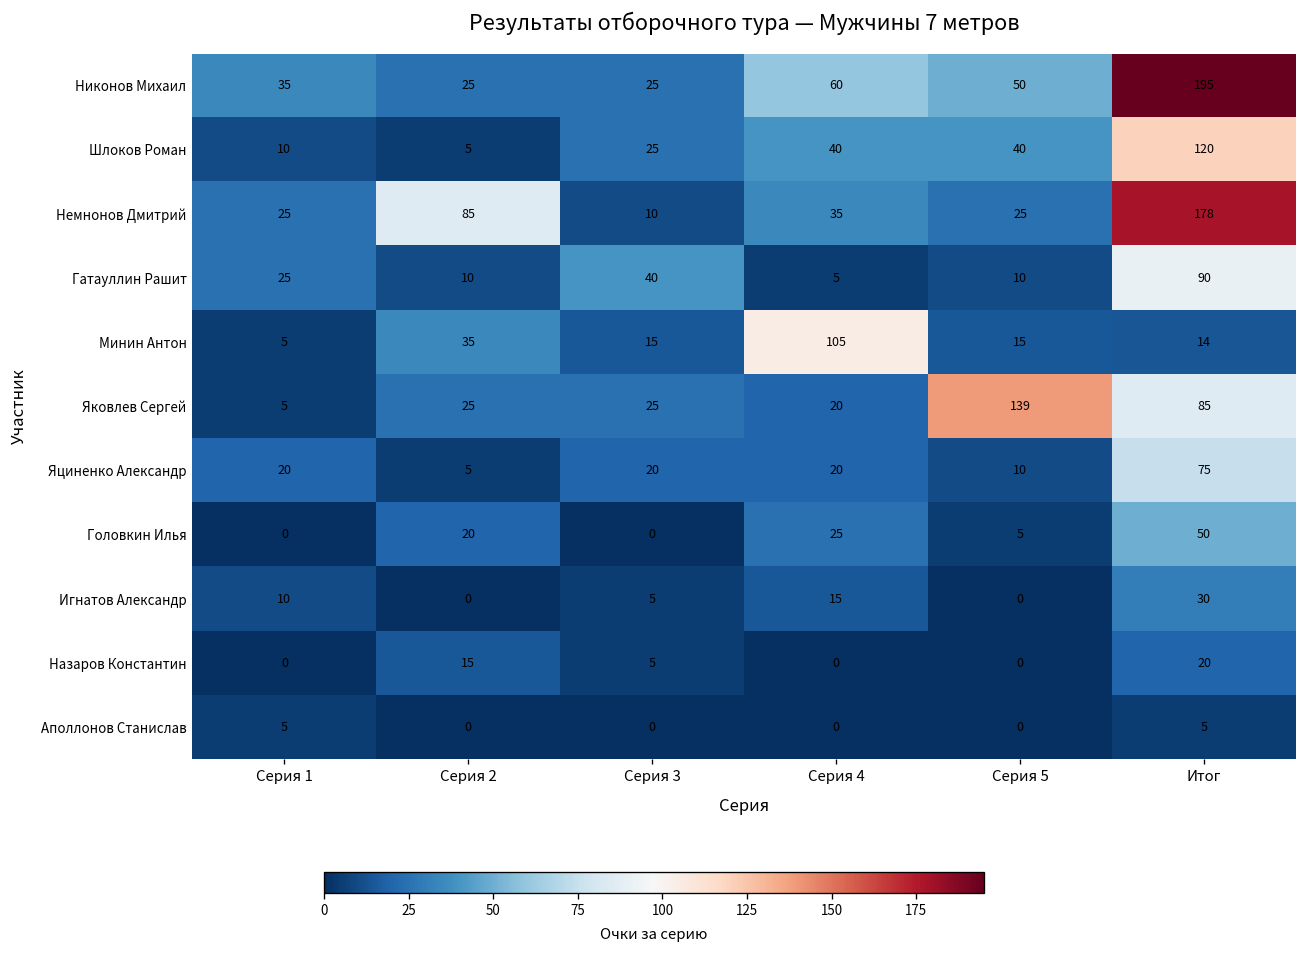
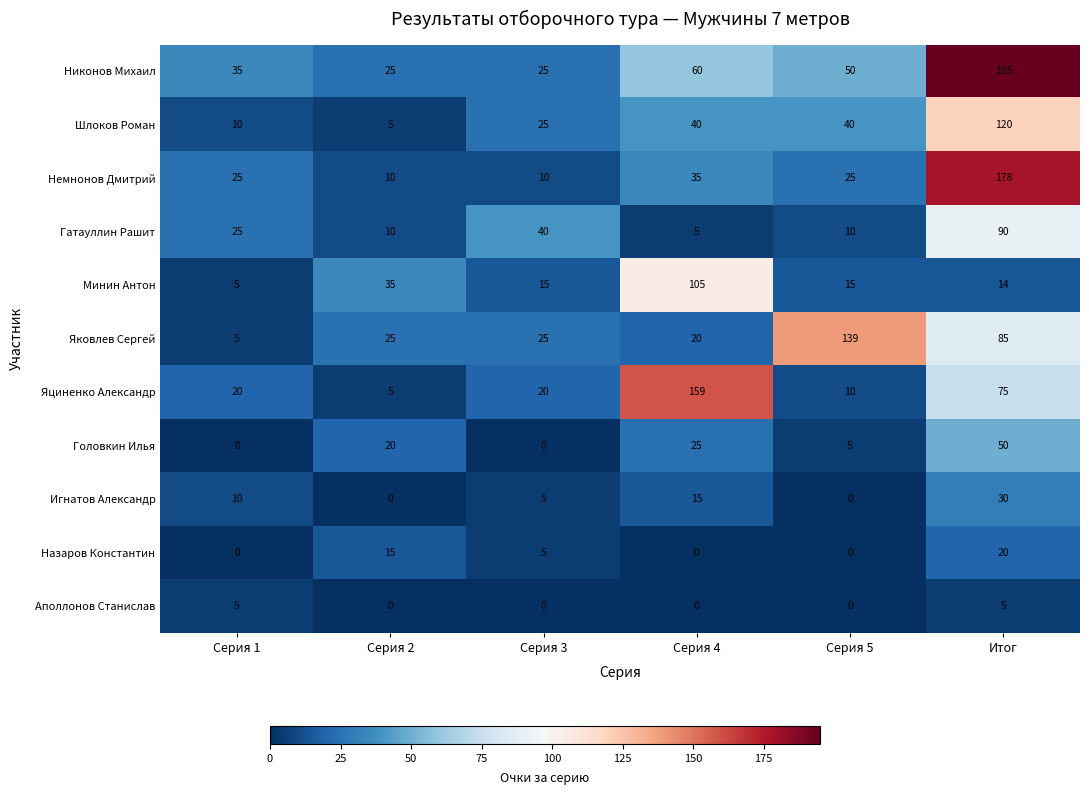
Немнонов Дмитрий, Серия 2: 85 -> 10
Яциненко Александр, Серия 4: 20 -> 159
